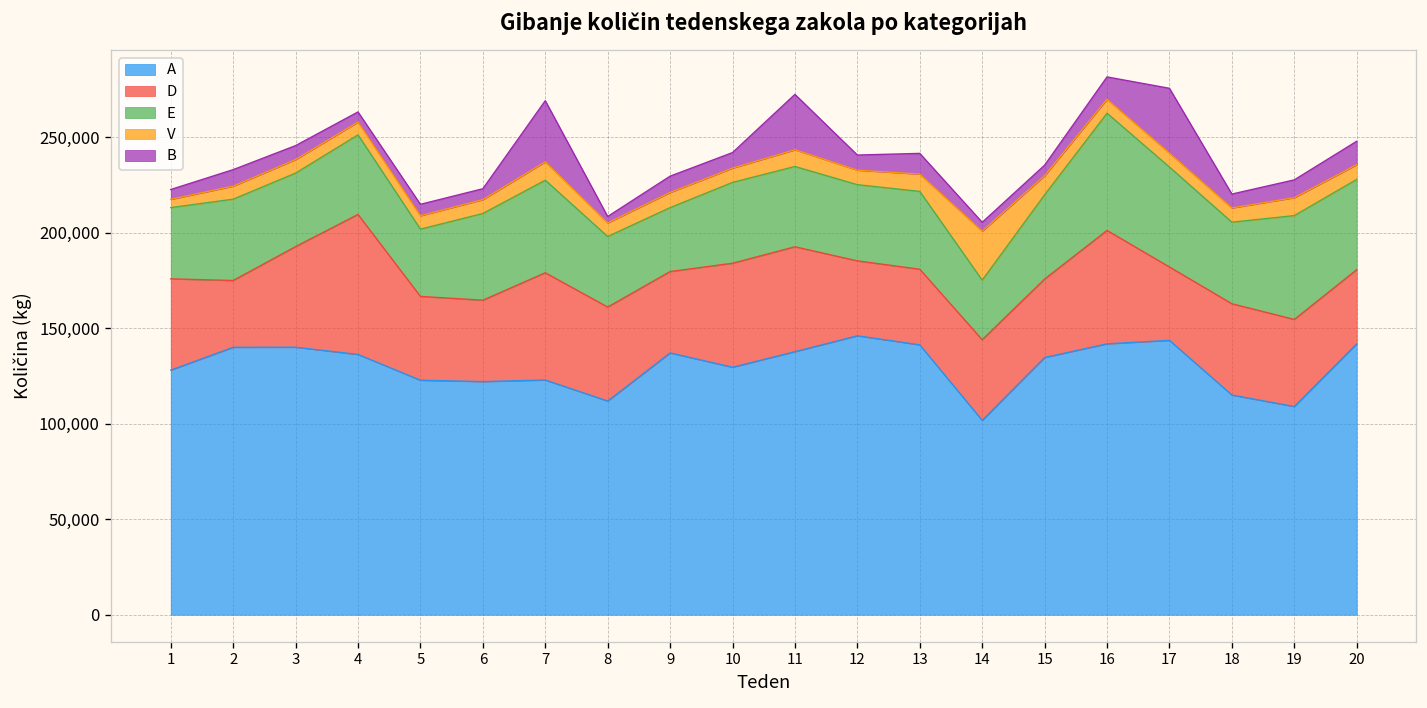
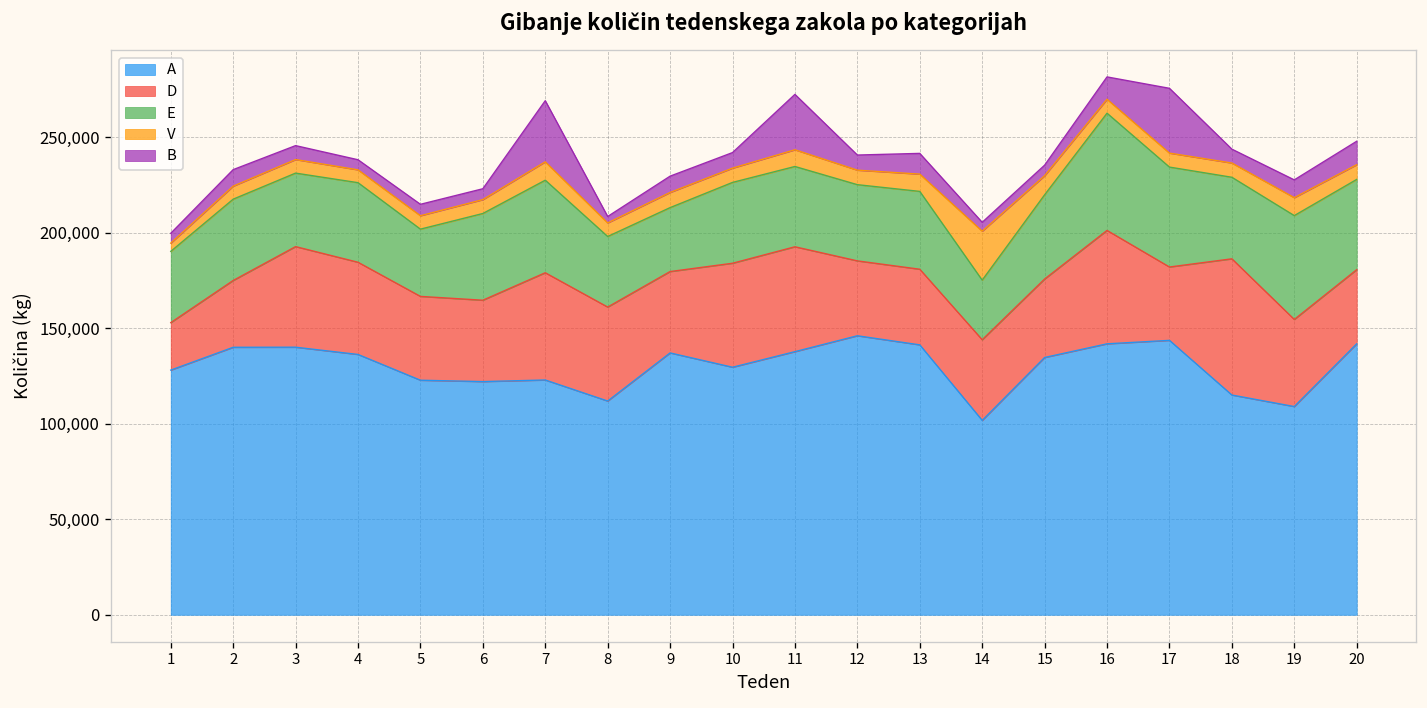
D, 1: 48,000 -> 25,000
D, 4: 73,000 -> 48,000
D, 18: 48,000 -> 71,000
